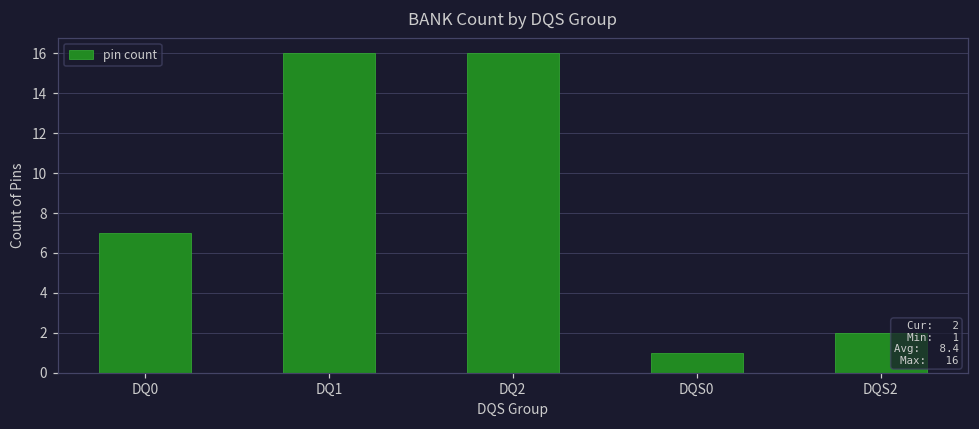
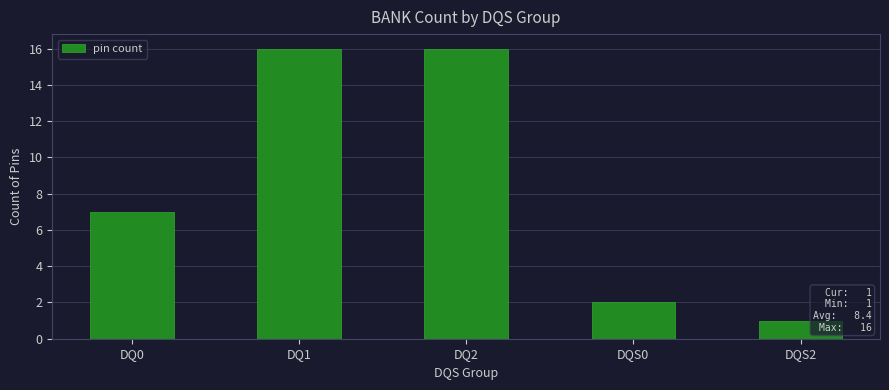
DQS0: 1 -> 2
DQS2: 2 -> 1
